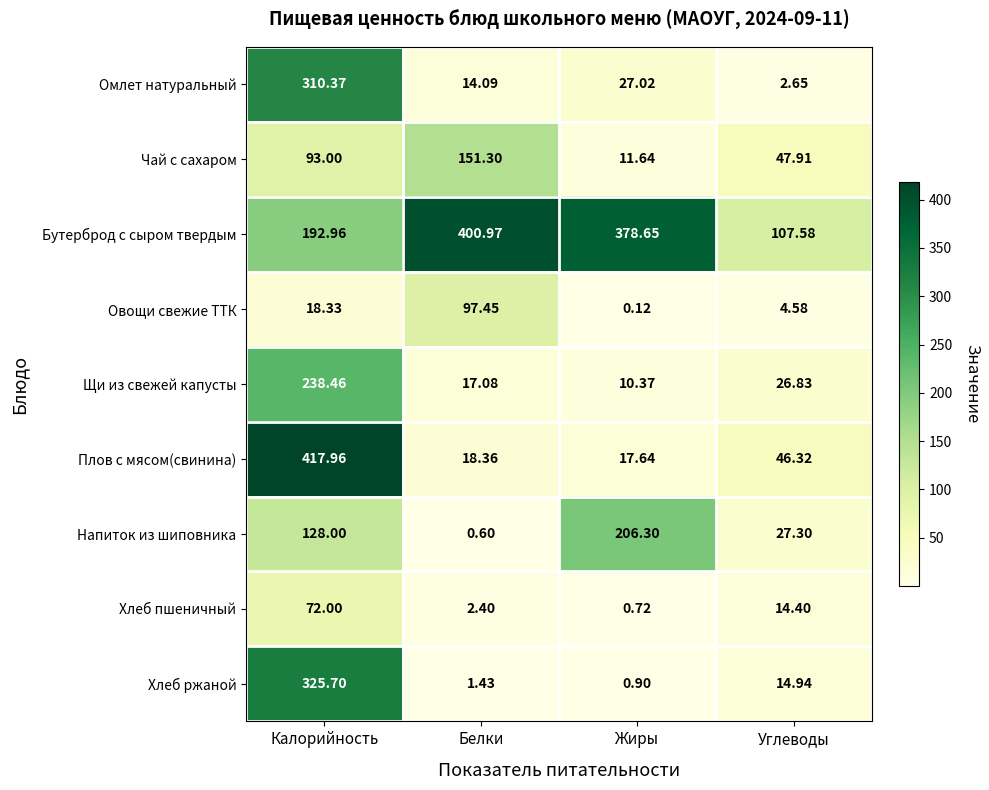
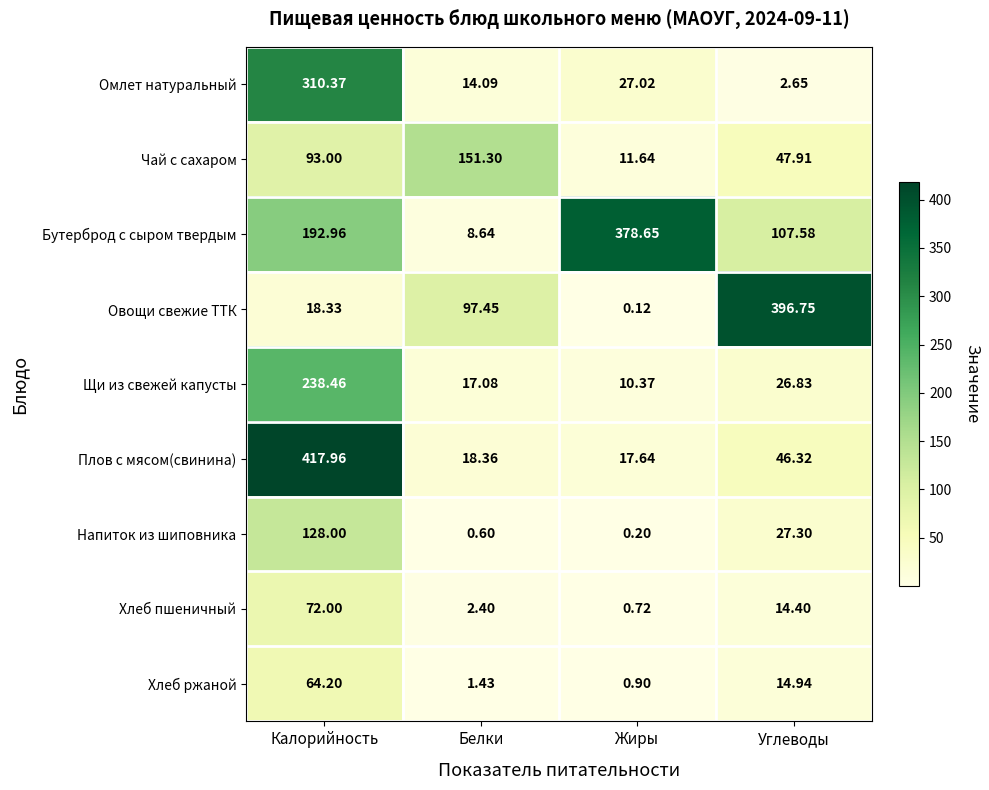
Бутерброд с сыром твердым, Белки: 400.97 -> 8.64
Овощи свежие ТТК, Углеводы: 4.58 -> 396.75
Напиток из шиповника, Жиры: 206.30 -> 0.20
Хлеб ржаной, Калорийность: 325.70 -> 64.20
